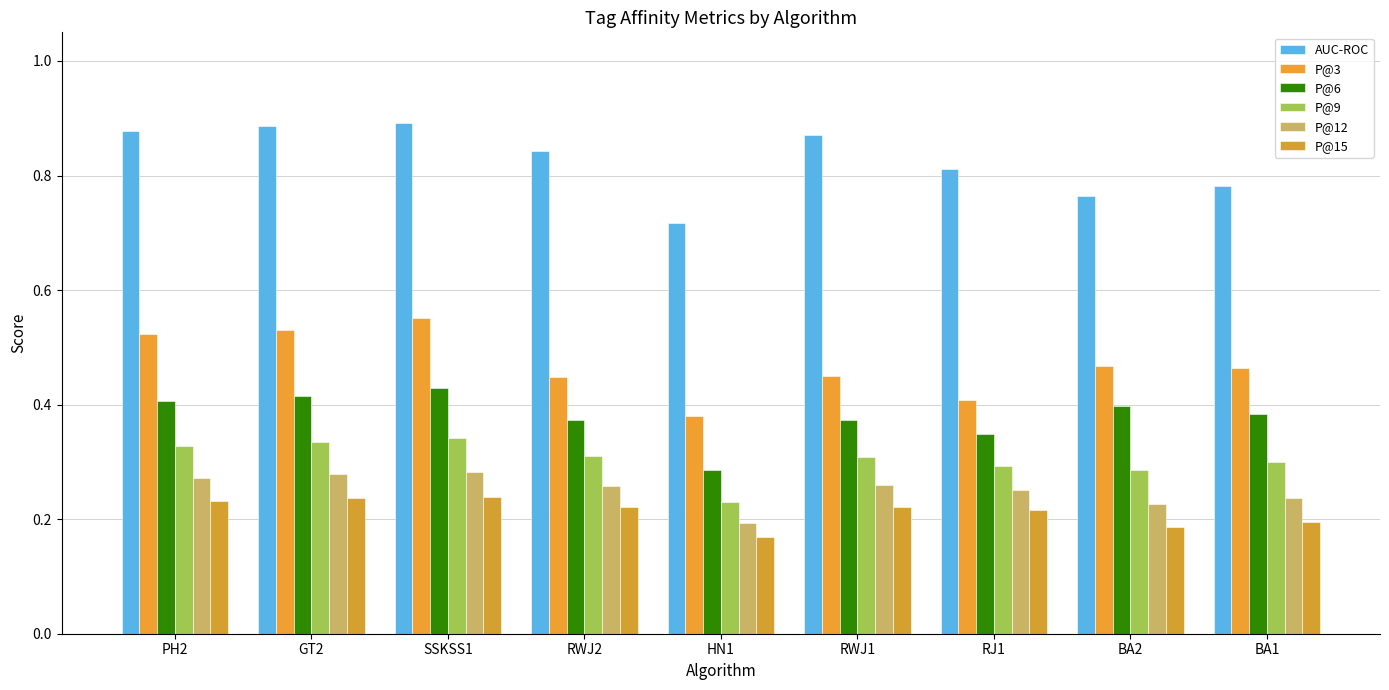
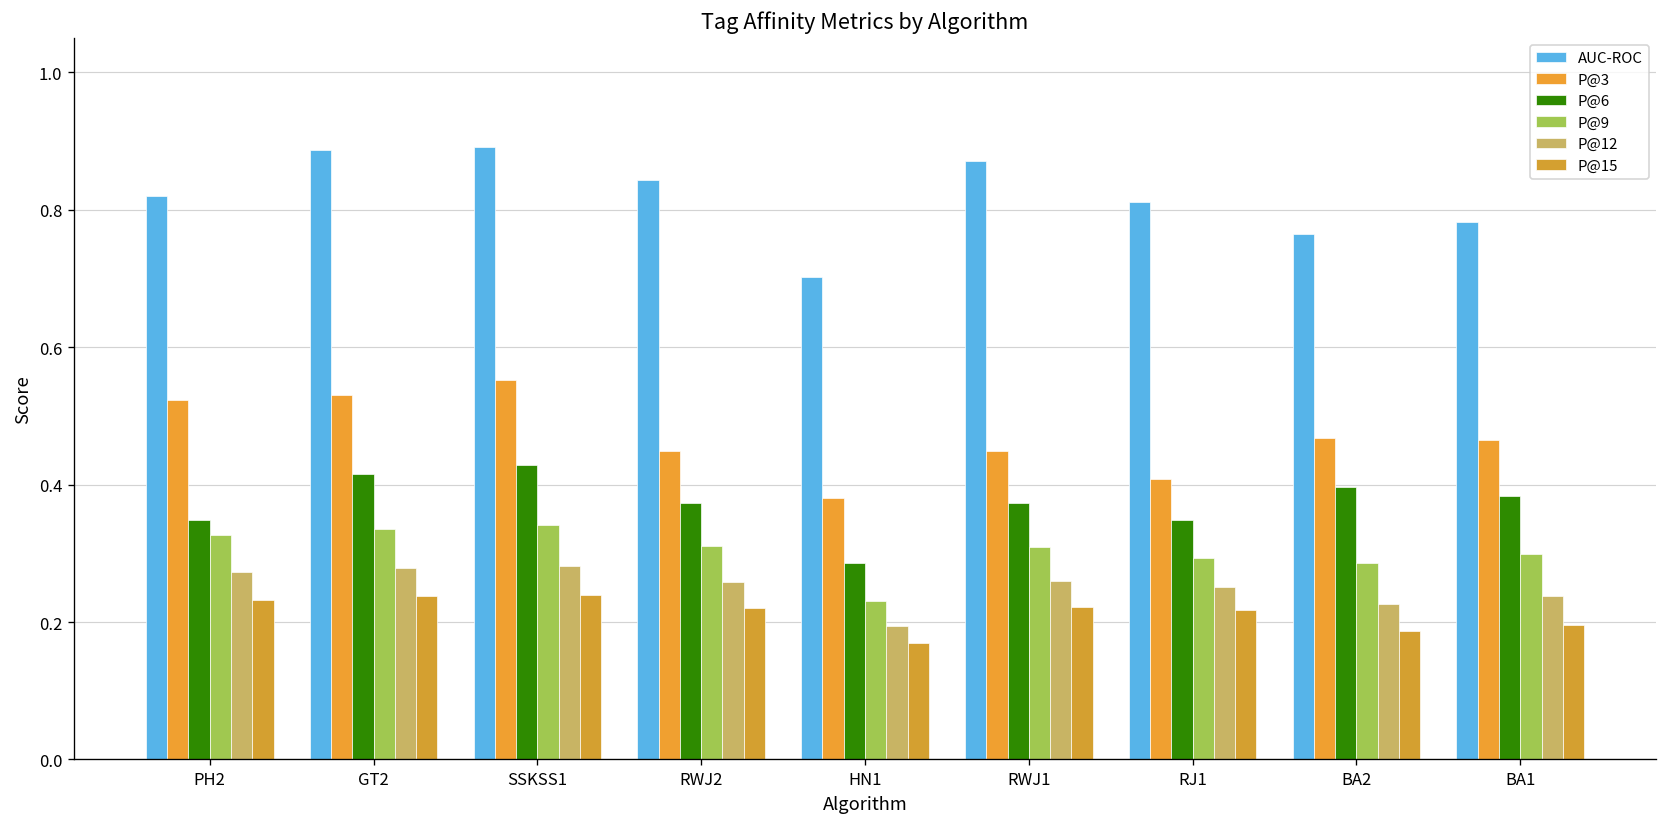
AUC-ROC, PH2: 0.88 -> 0.82
P@6, PH2: 0.41 -> 0.35
AUC-ROC, HN1: 0.72 -> 0.70
